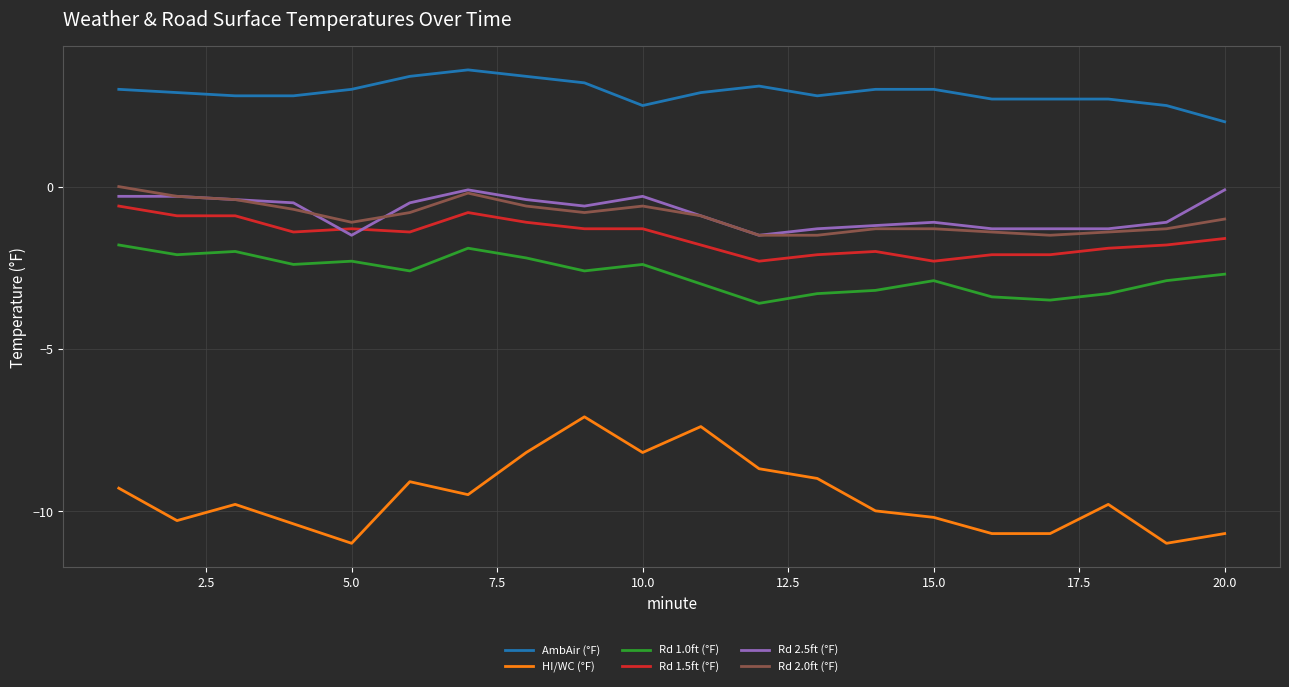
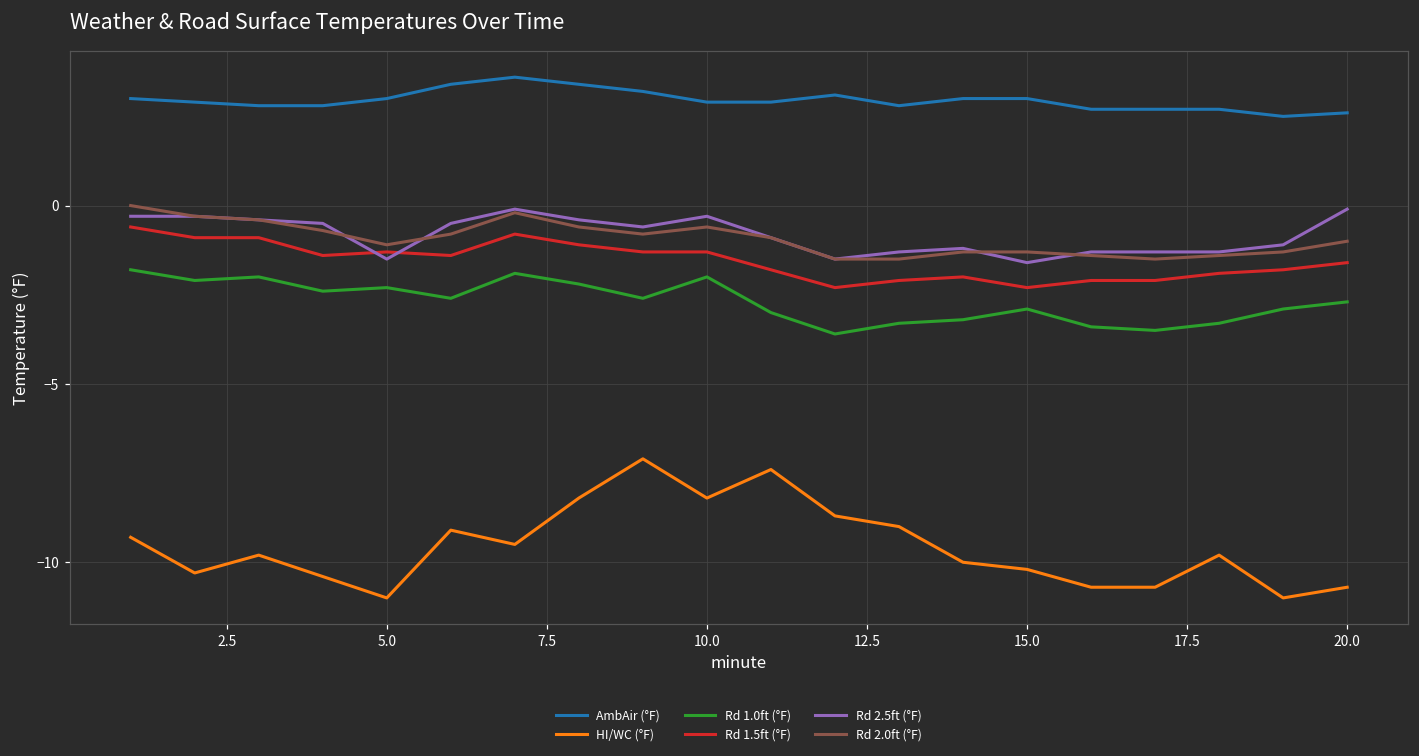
AmbAir (°F), 10.0: 2.5 -> 2.9
Rd 1.0ft (°F), 10.0: -2.4 -> -2.0
Rd 2.5ft (°F), 15.0: -1.1 -> -1.6
AmbAir (°F), 20.0: 2.0 -> 2.6
